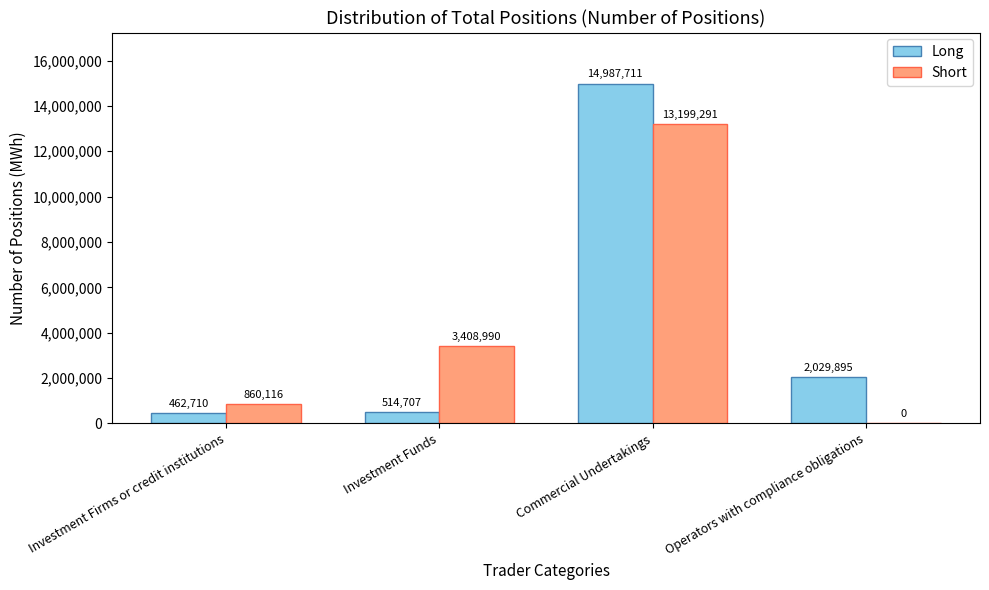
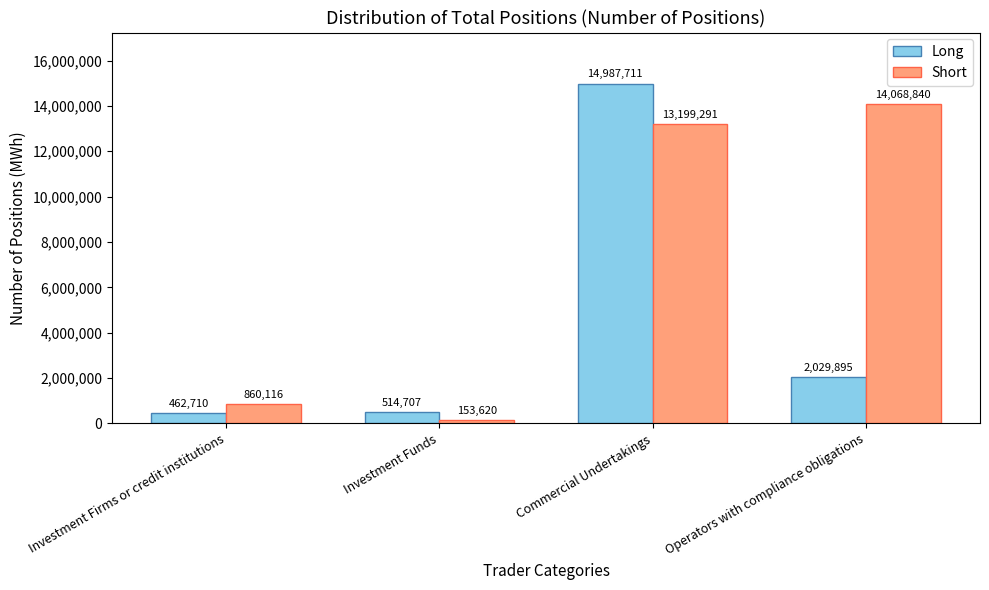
Short, Investment Funds: 3,408,990 -> 153,620
Short, Operators with compliance obligations: 0 -> 14,068,840
